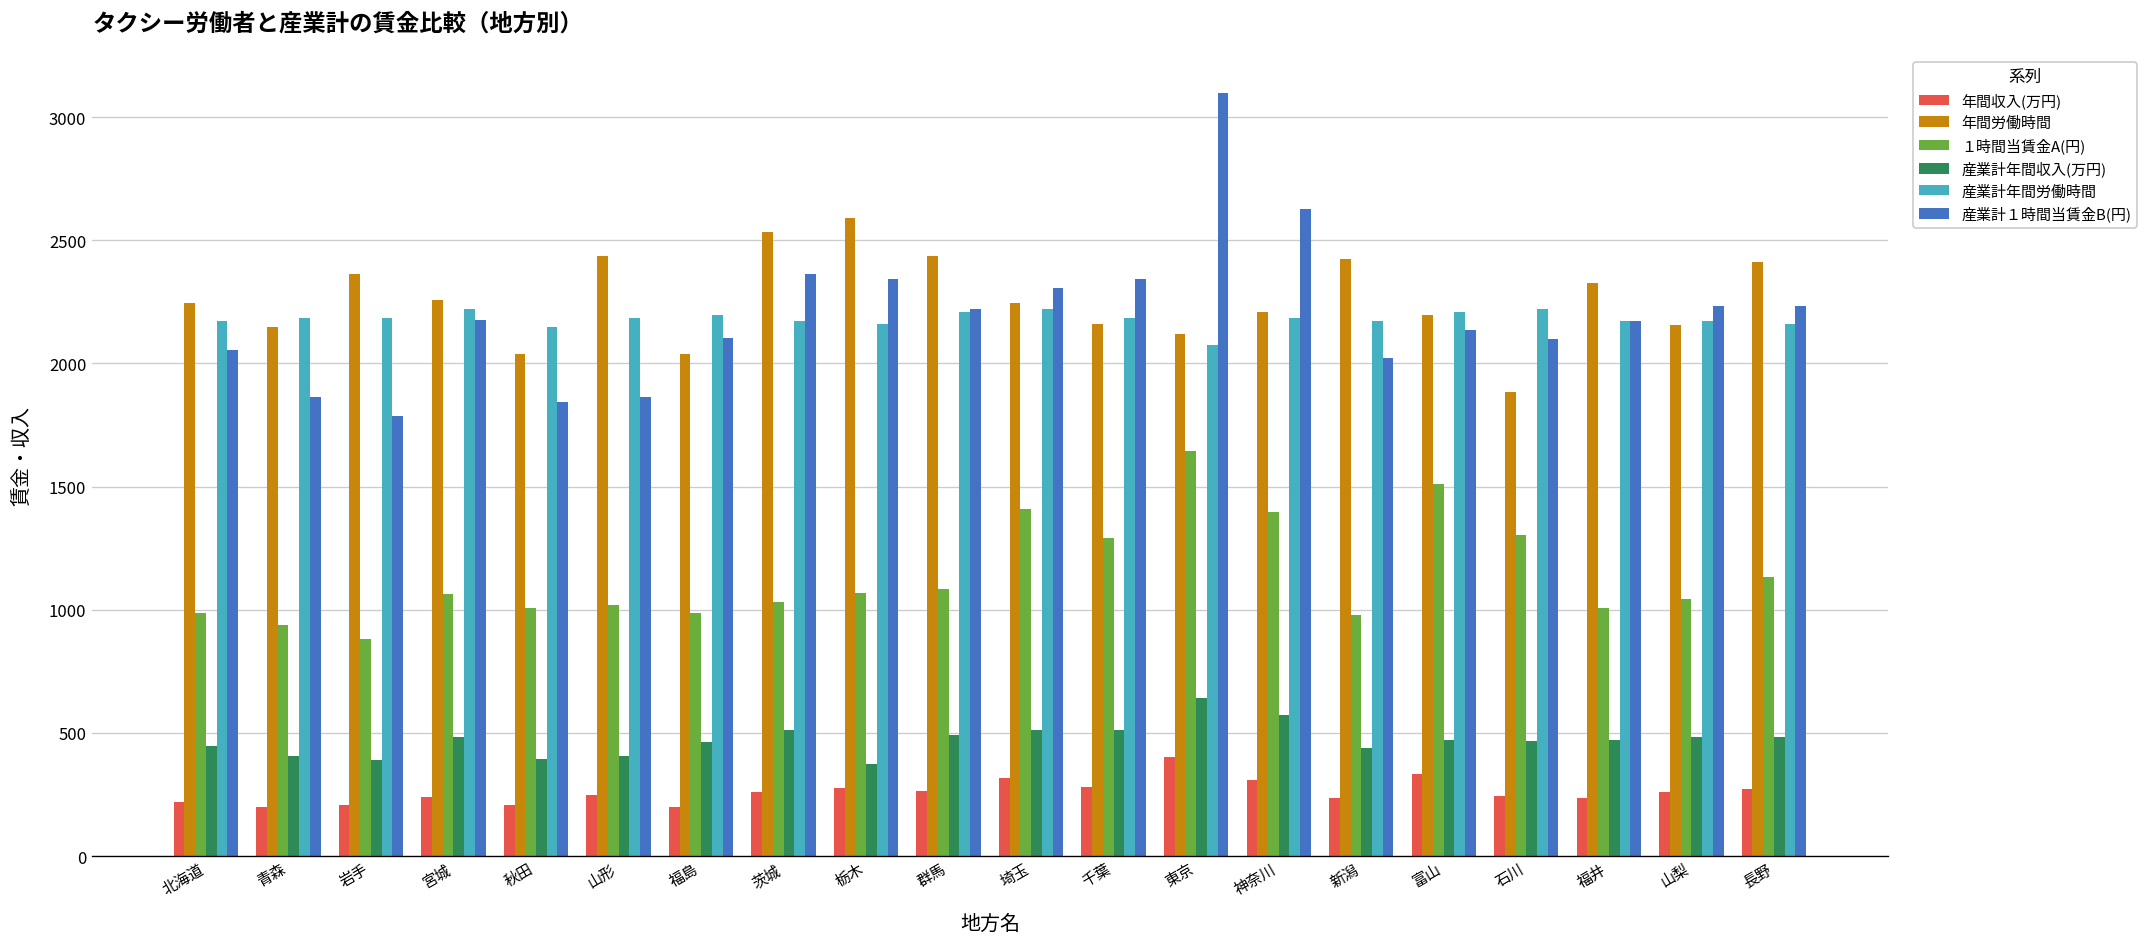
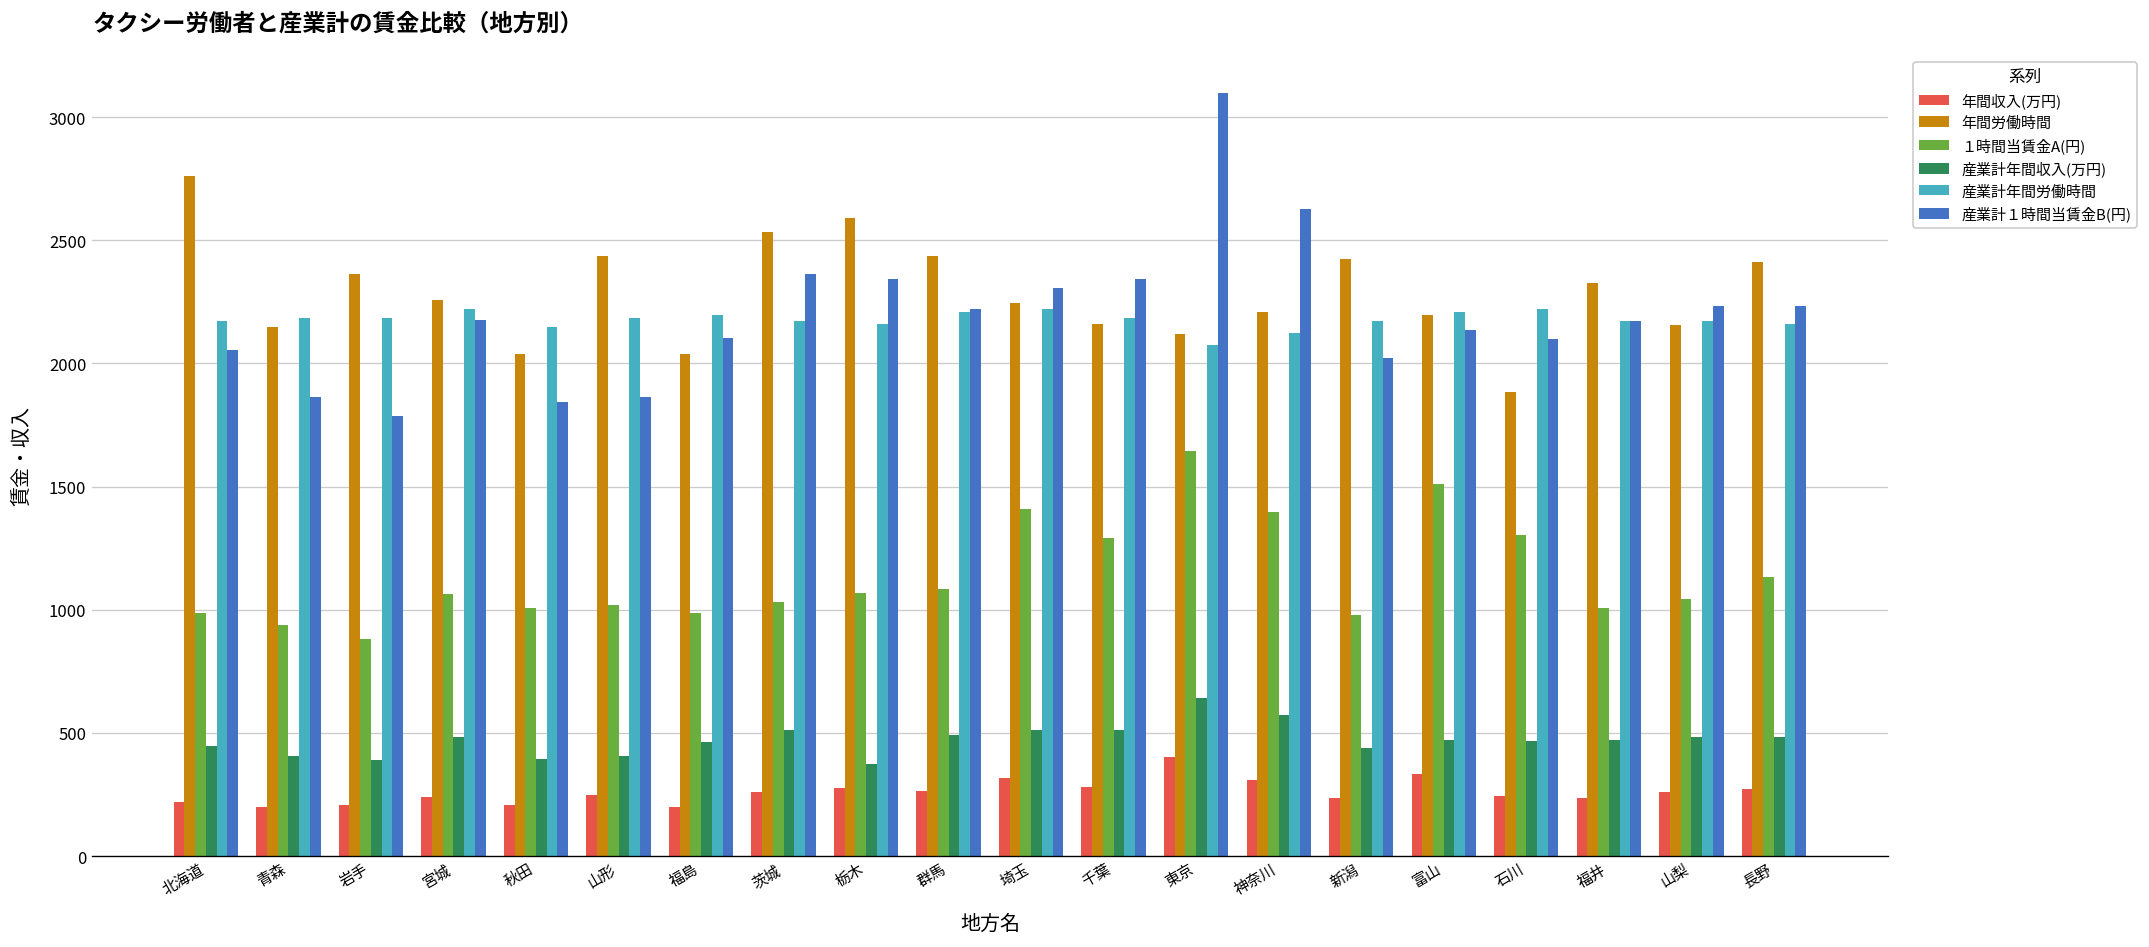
年間労働時間, 北海道: 2240 -> 2760
産業計年間労働時間, 神奈川: 2180 -> 2120
